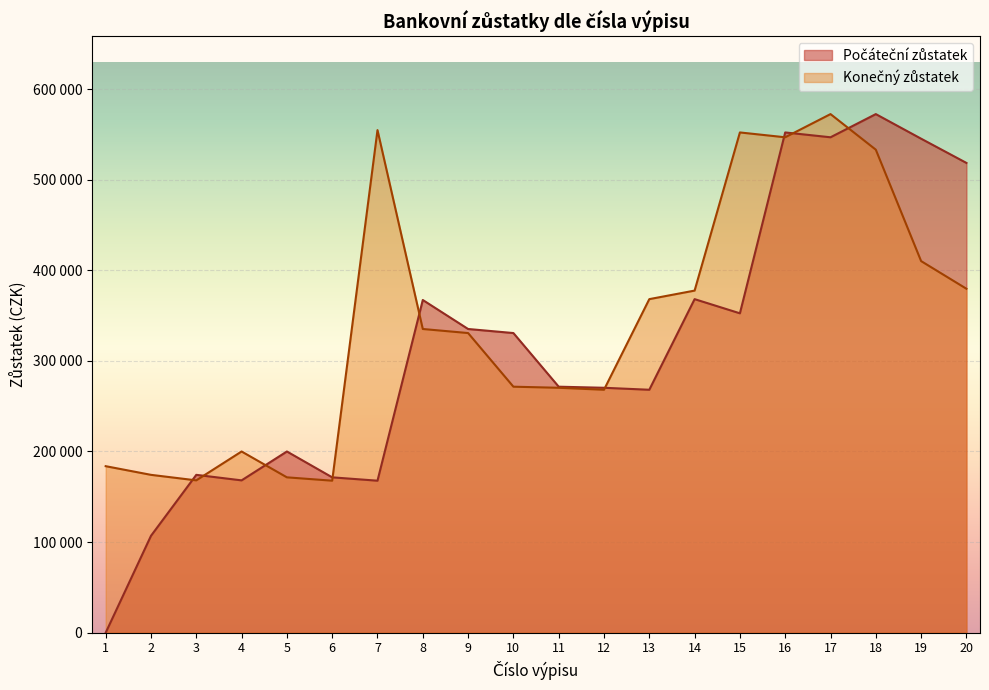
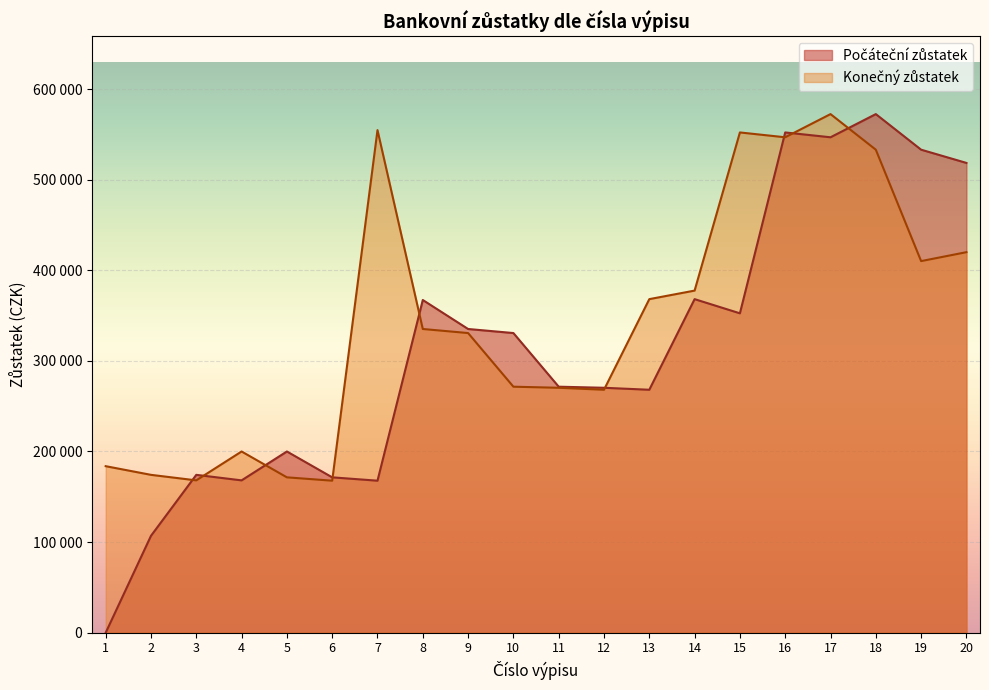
Počáteční zůstatek, 19: 550000 -> 530000
Konečný zůstatek, 20: 380000 -> 420000
